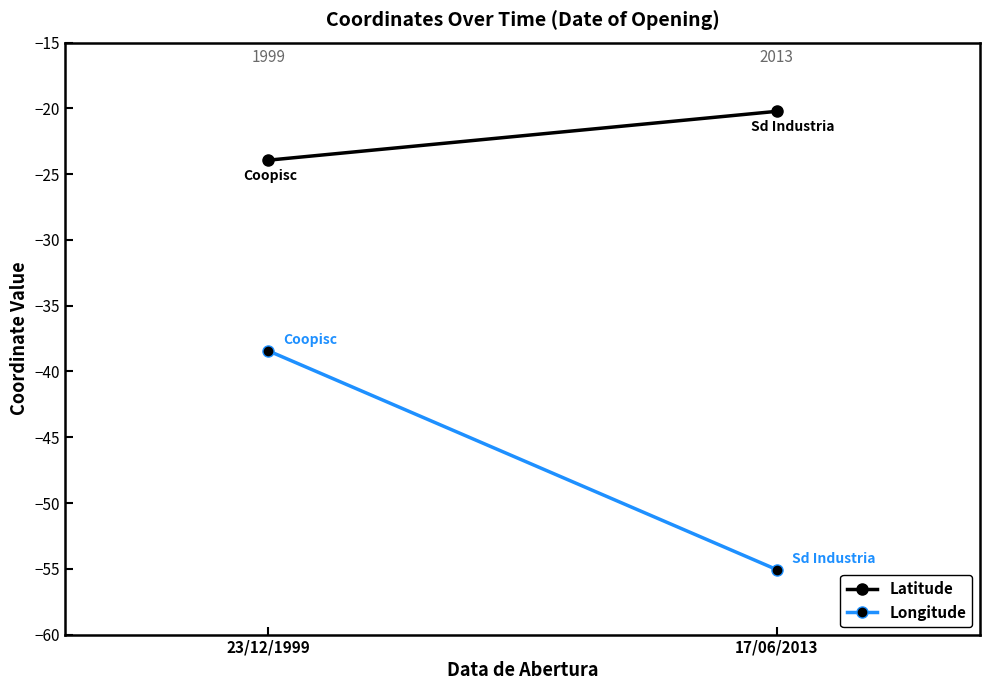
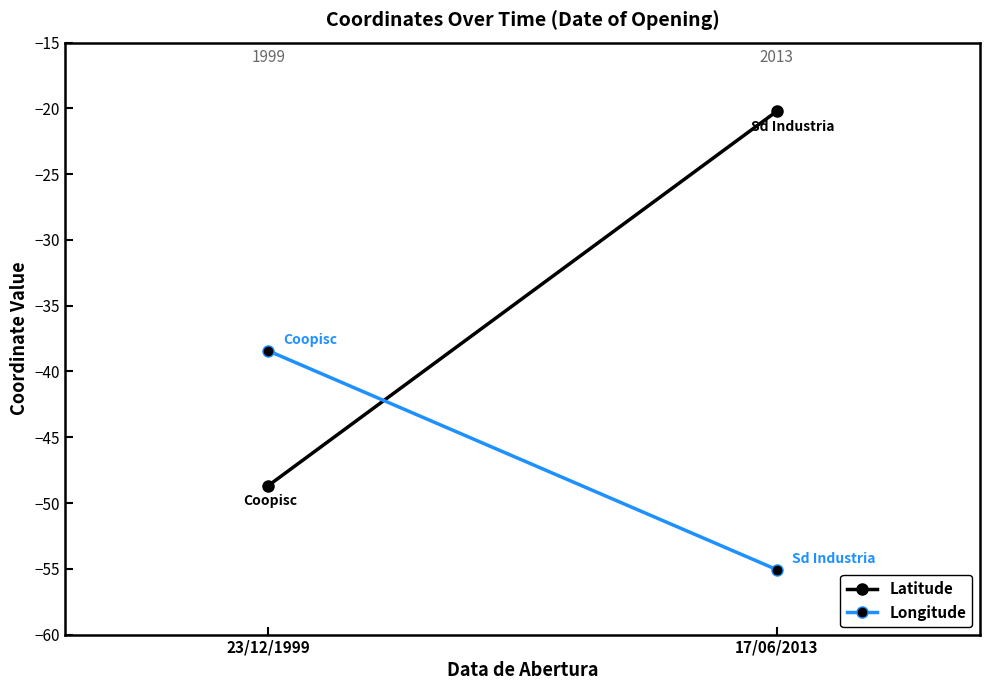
Latitude, 23/12/1999: -23.9 -> -48.7
